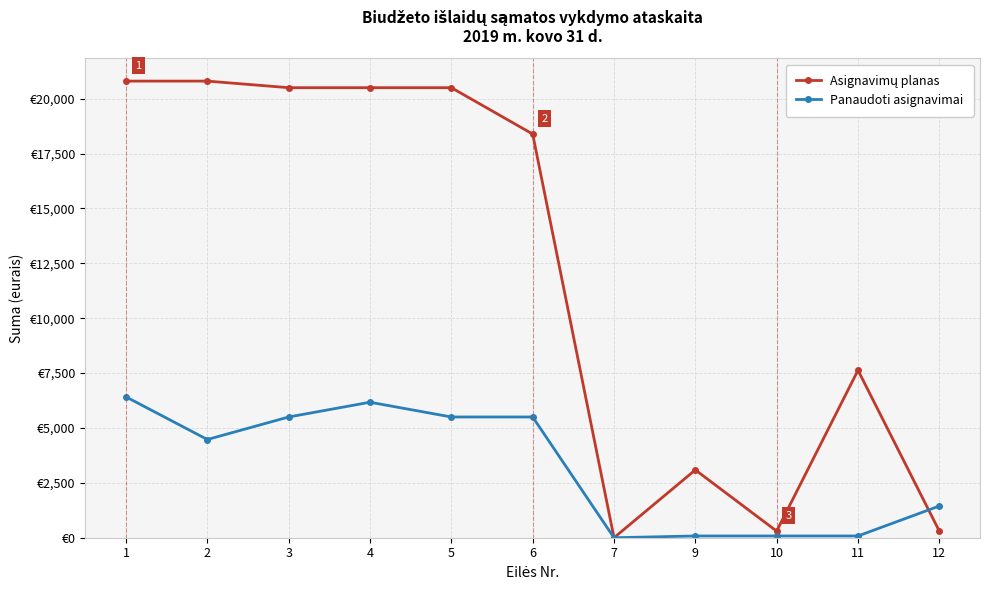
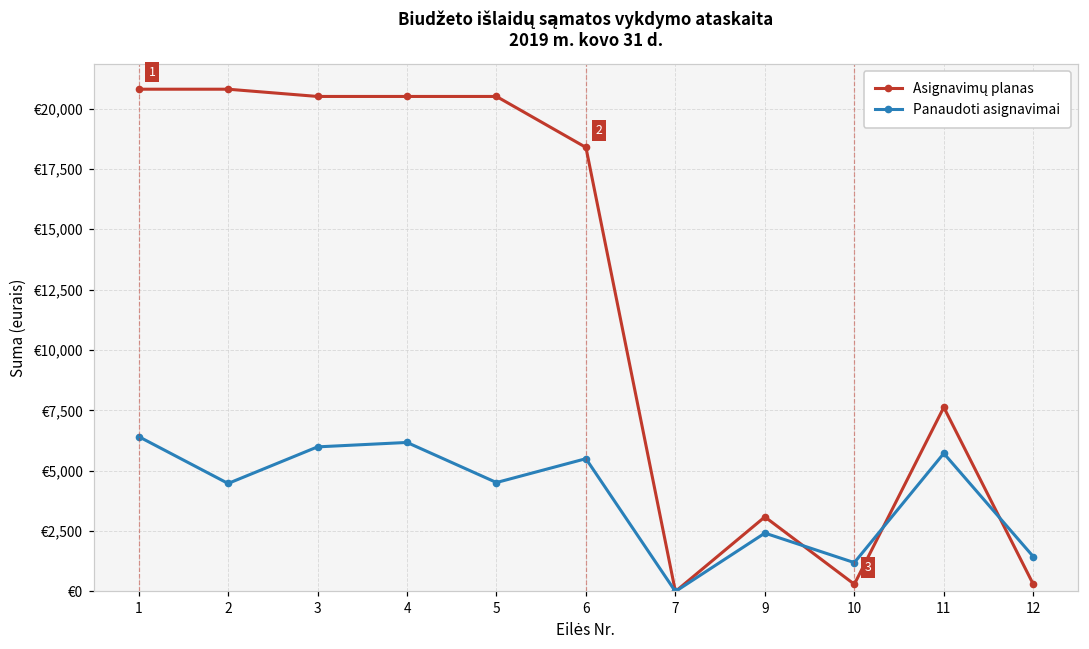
Panaudoti asignavimai, 3: €5,500 -> €6,000
Panaudoti asignavimai, 5: €5,500 -> €4,500
Panaudoti asignavimai, 9: €100 -> €2,400
Panaudoti asignavimai, 10: €100 -> €1,200
Panaudoti asignavimai, 11: €100 -> €5,700
